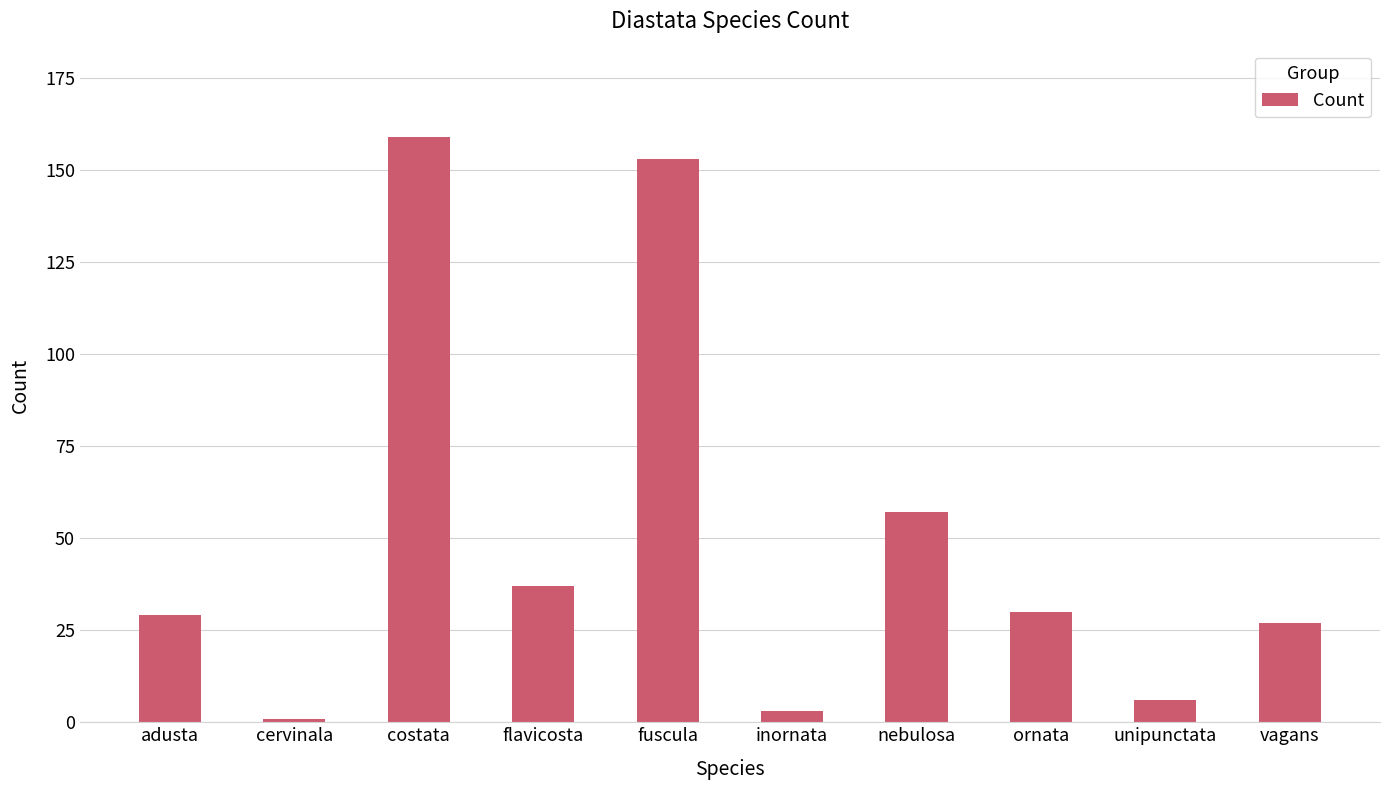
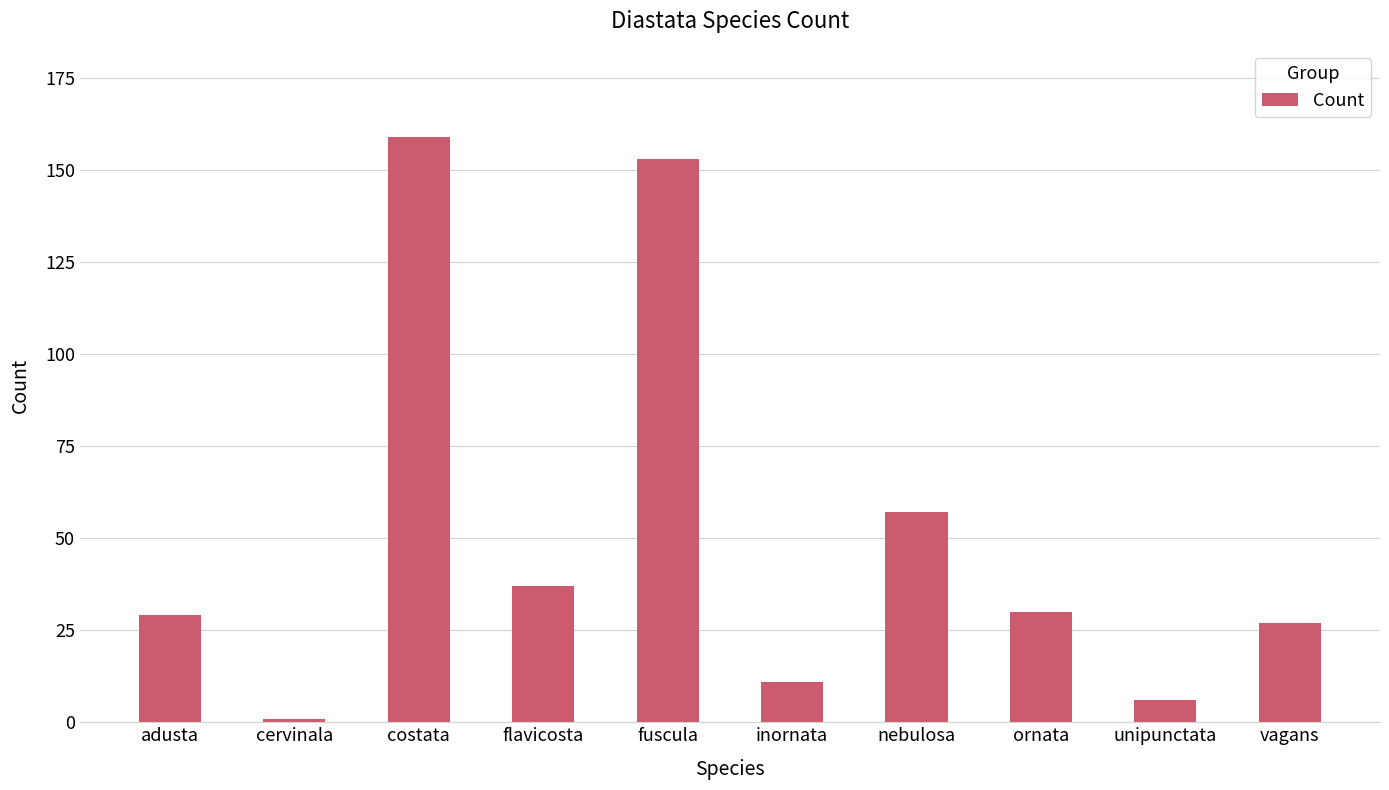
inornata: 3 -> 11
